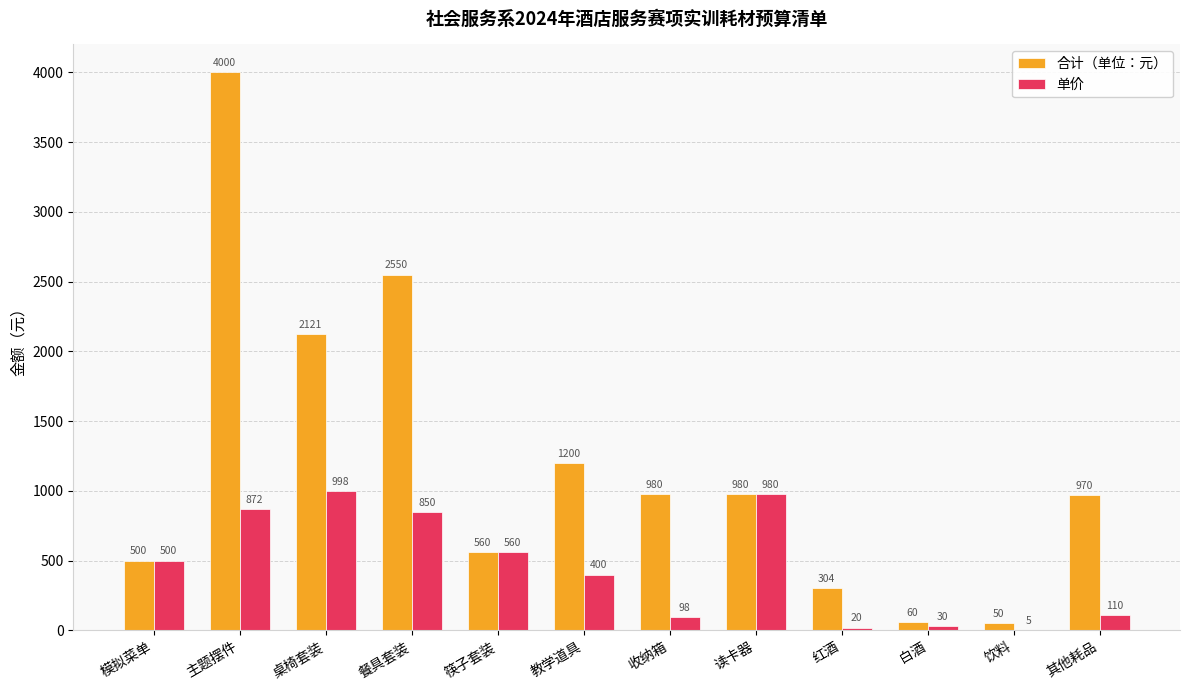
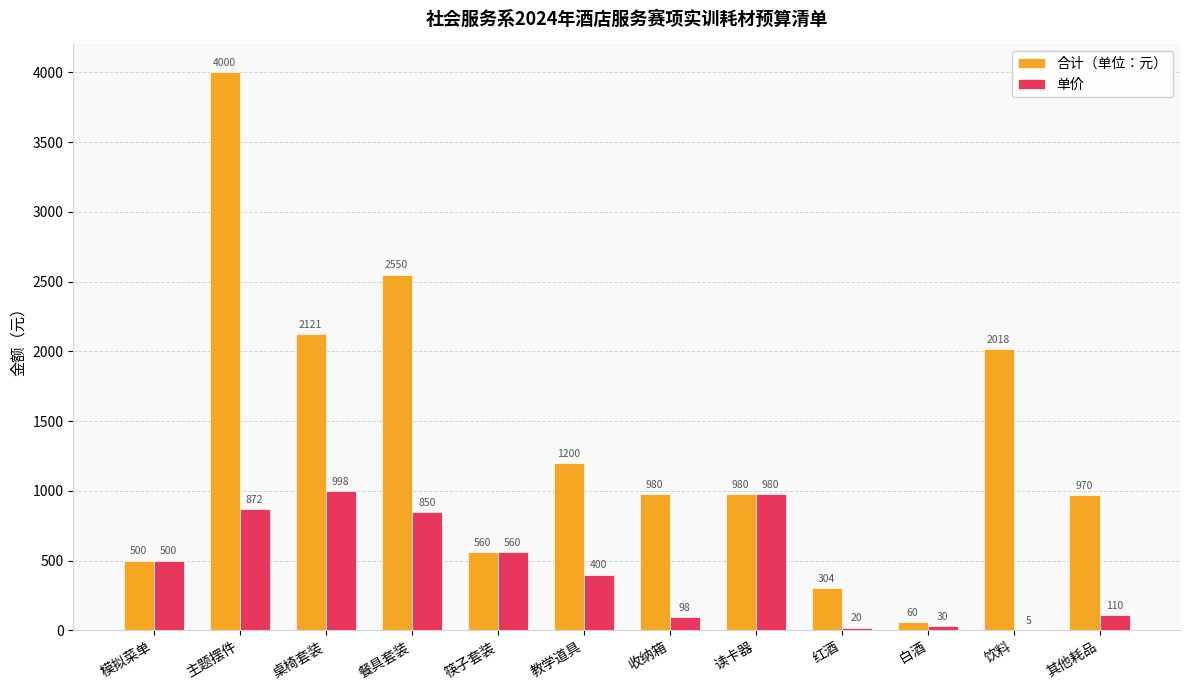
合计（单位：元）, 饮料: 50 -> 2018
